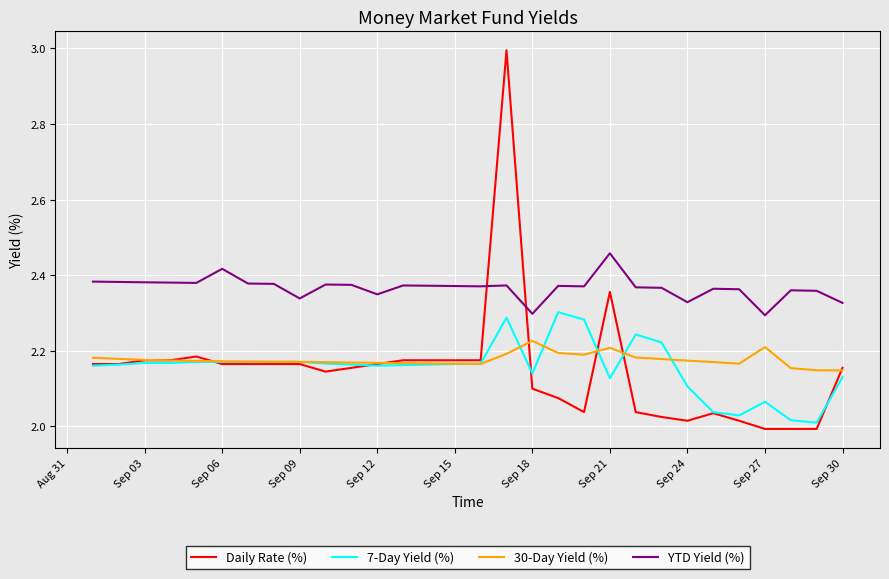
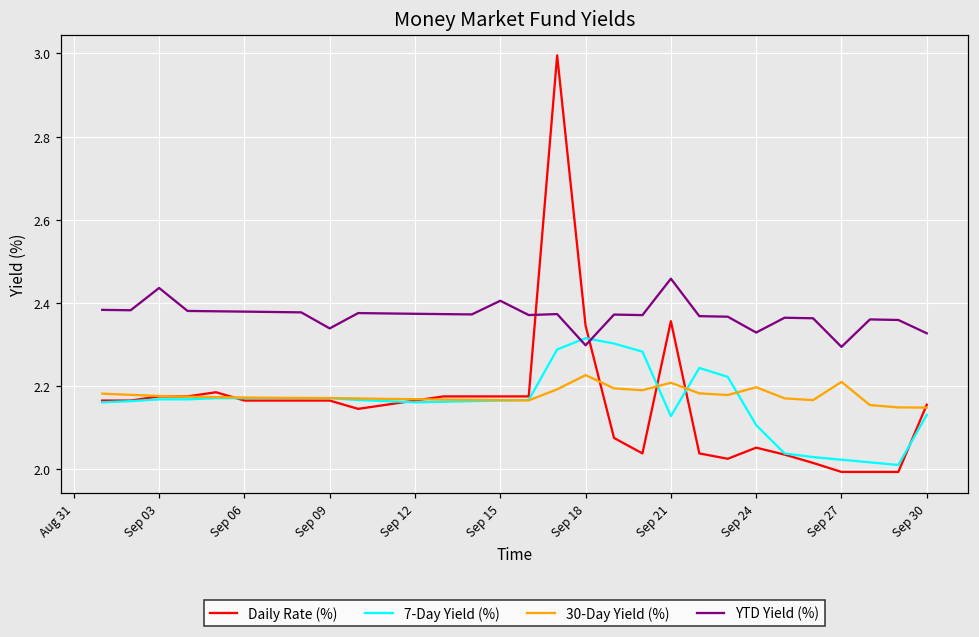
YTD Yield (%), Sep 03: 2.38 -> 2.44
YTD Yield (%), Sep 06: 2.42 -> 2.38
YTD Yield (%), Sep 12: 2.35 -> 2.37
YTD Yield (%), Sep 15: 2.37 -> 2.41
Daily Rate (%), Sep 18: 2.10 -> 2.35
7-Day Yield (%), Sep 18: 2.14 -> 2.32
Daily Rate (%), Sep 24: 2.02 -> 2.05
30-Day Yield (%), Sep 24: 2.17 -> 2.20
7-Day Yield (%), Sep 27: 2.07 -> 2.02
